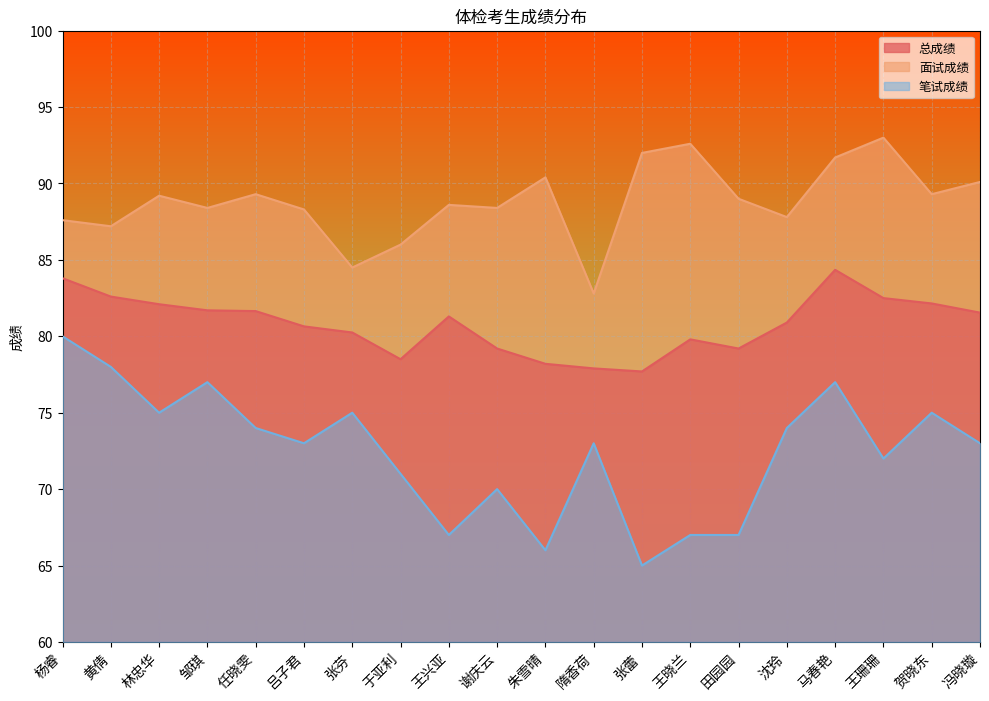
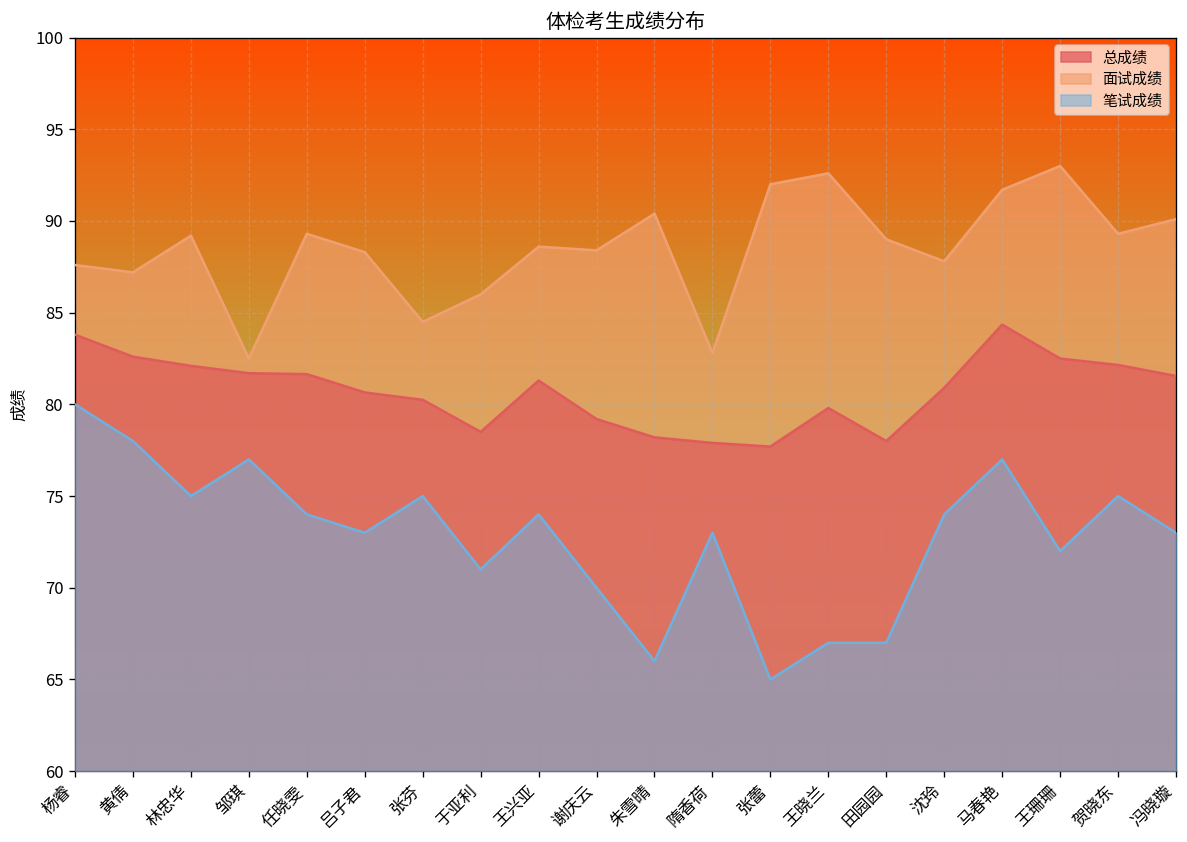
面试成绩, 邹琪: 88.4 -> 82.5
笔试成绩, 王兴亚: 67 -> 74
总成绩, 田园园: 79.2 -> 78.0
